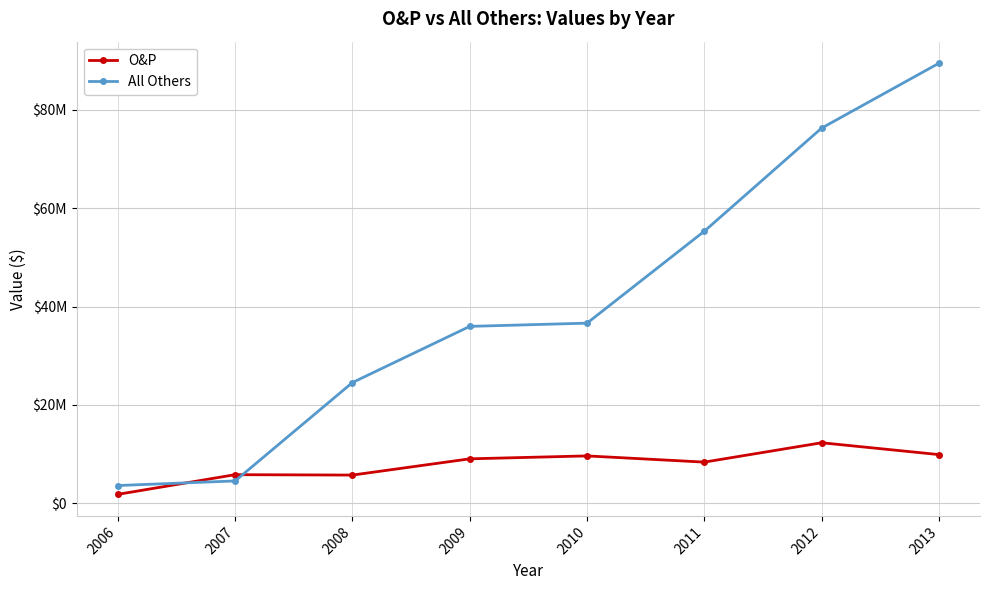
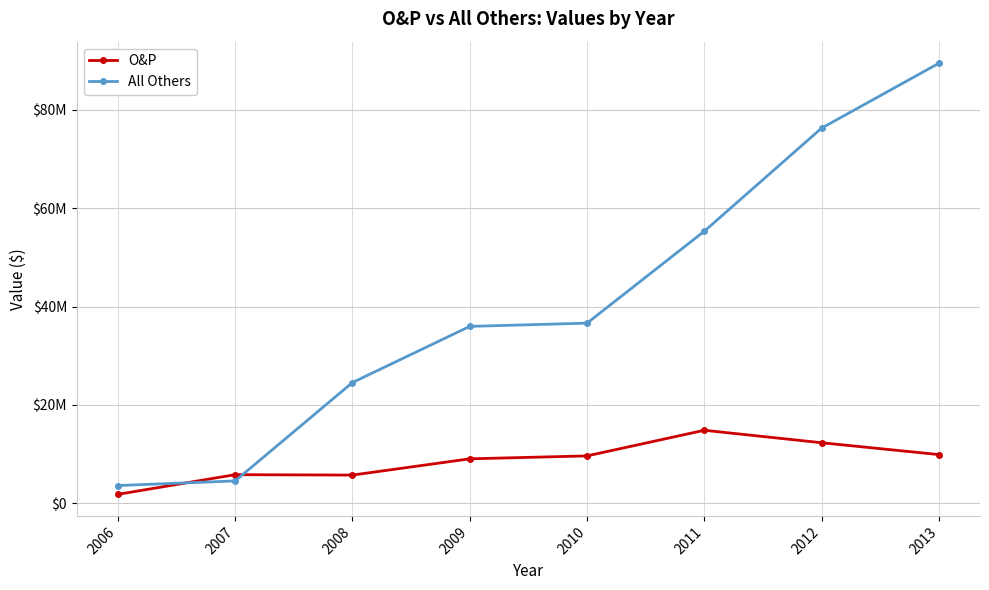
O&P, 2011: $8000000 -> $15000000
